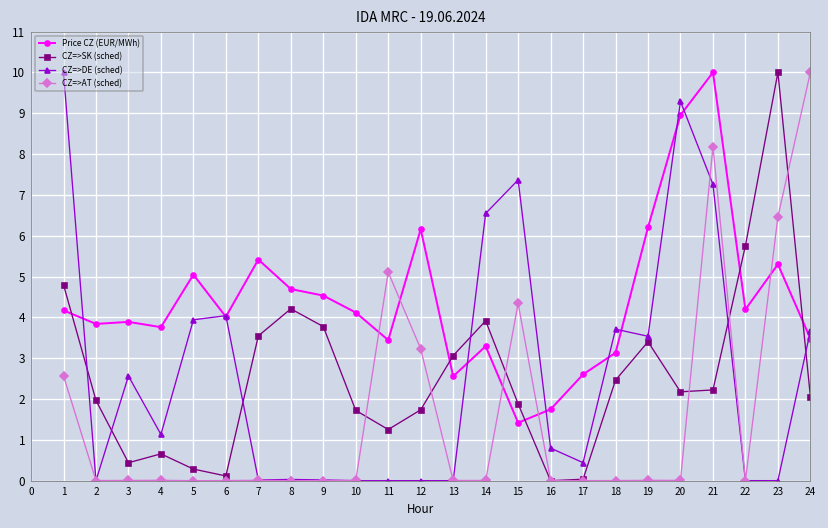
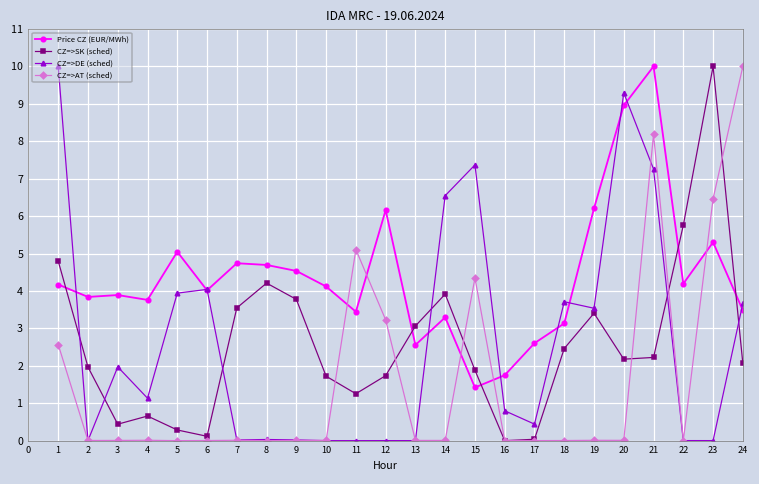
CZ=>DE (sched), 3: 2.6 -> 2.0
Price CZ (EUR/MWh), 7: 5.4 -> 4.7
